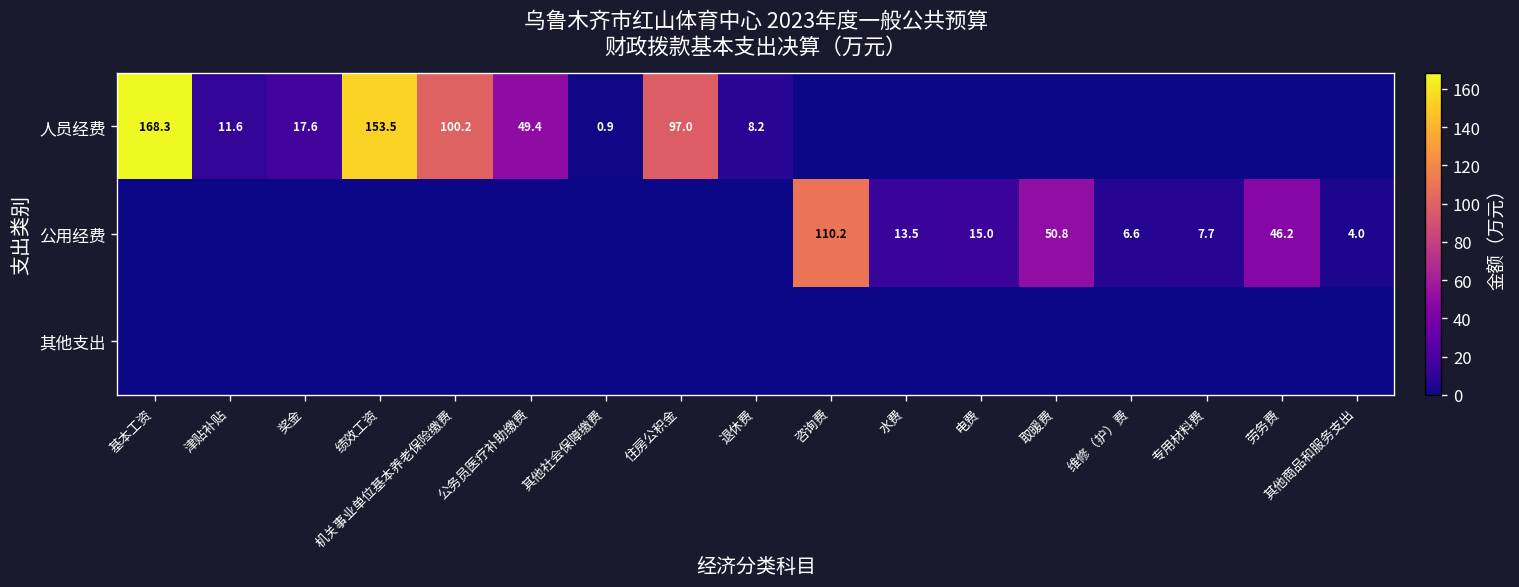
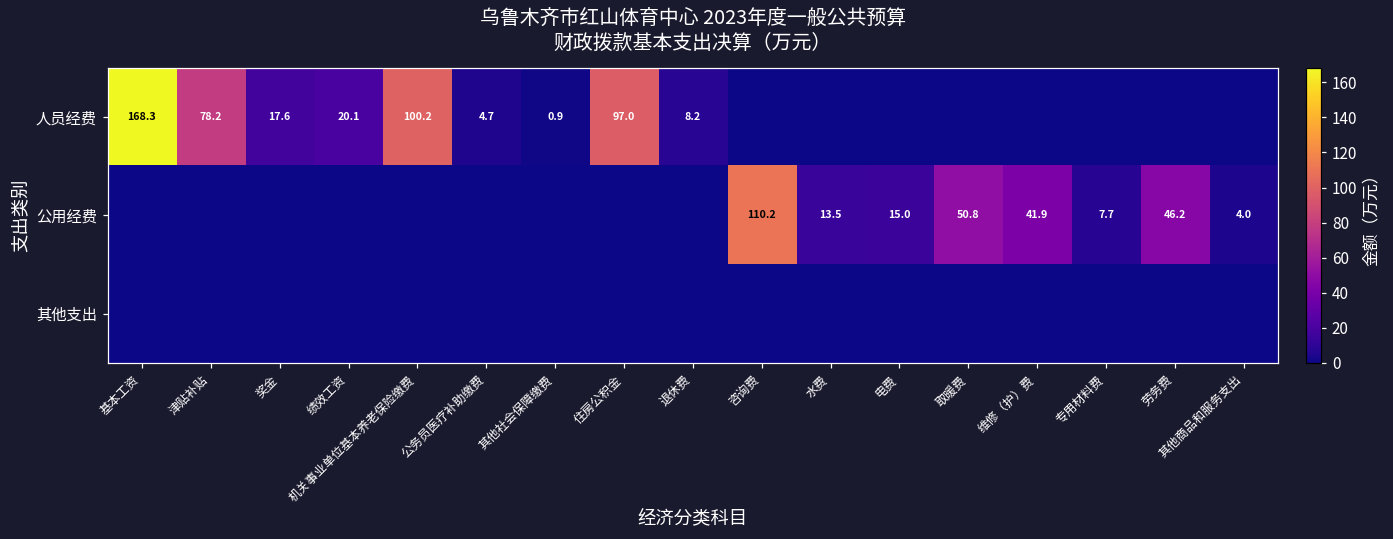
人员经费, 津贴补贴: 11.6 -> 78.2
人员经费, 绩效工资: 153.5 -> 20.1
人员经费, 公务员医疗补助缴费: 49.4 -> 4.7
公用经费, 维修（护）费: 6.6 -> 41.9
